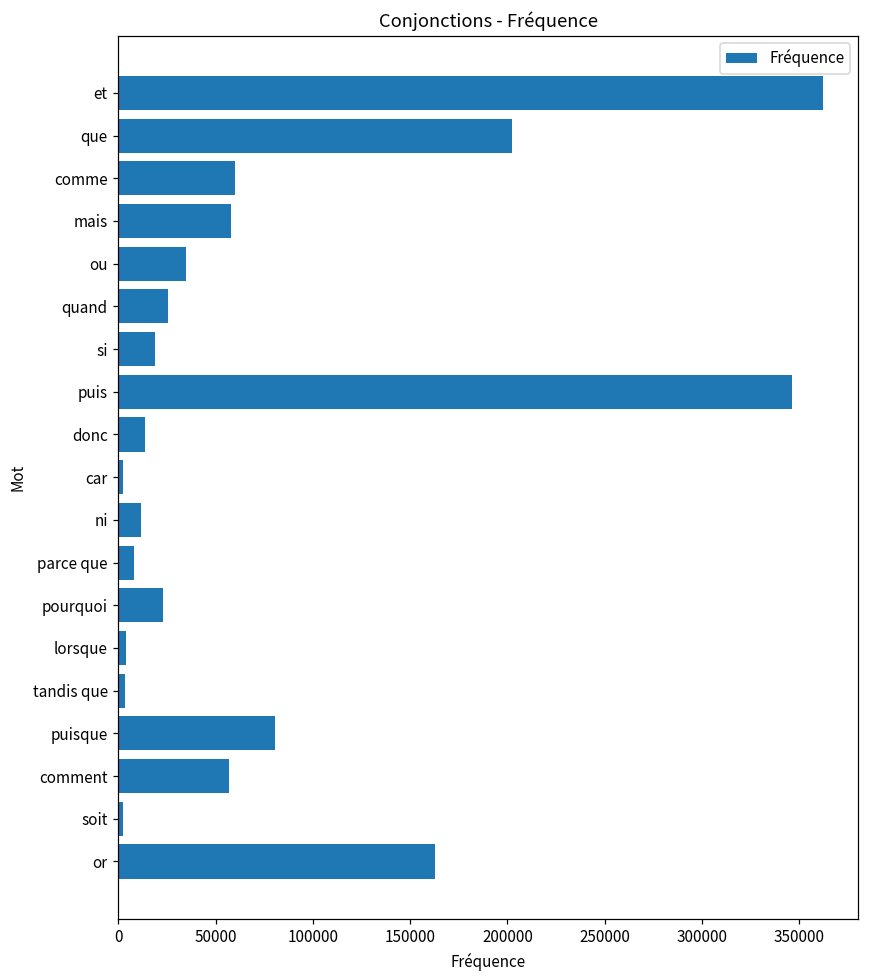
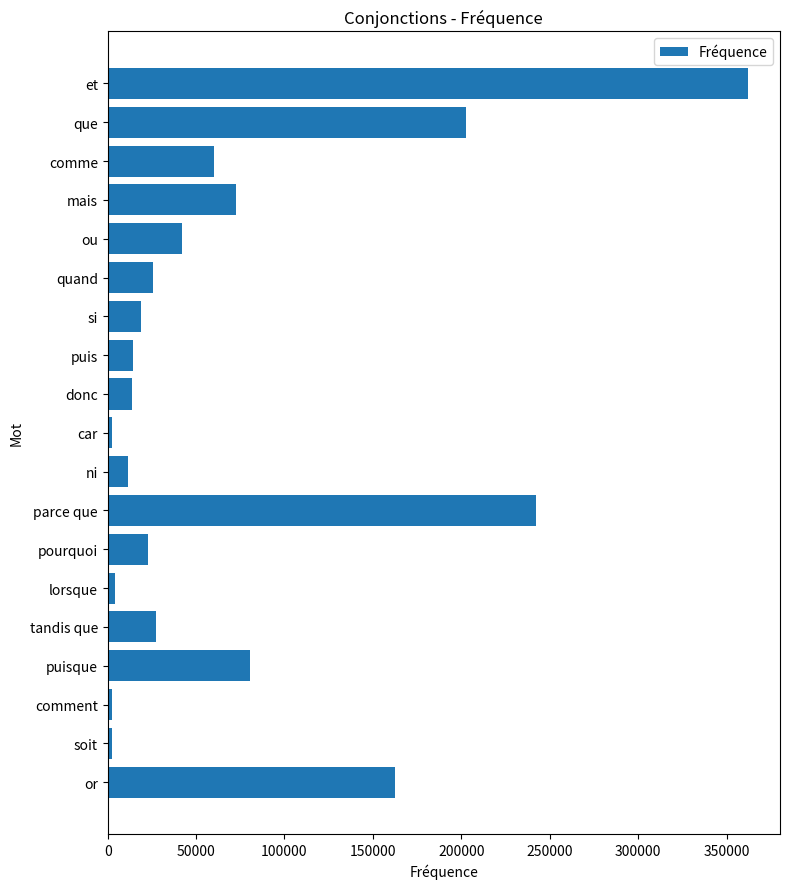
mais: 58000 -> 72000
ou: 35000 -> 42000
puis: 346000 -> 14000
parce que: 8000 -> 243000
tandis que: 3000 -> 28000
comment: 57000 -> 3000
